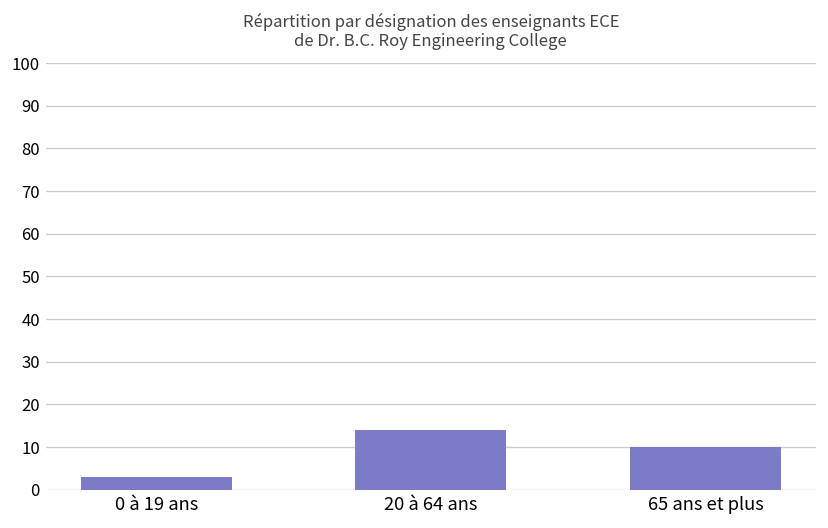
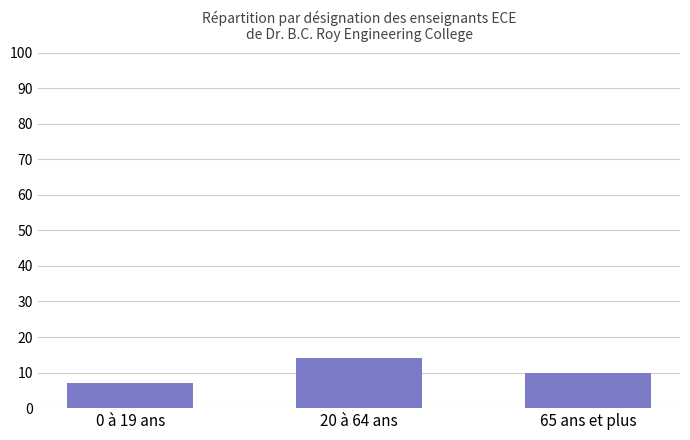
0 à 19 ans: 3 -> 7
